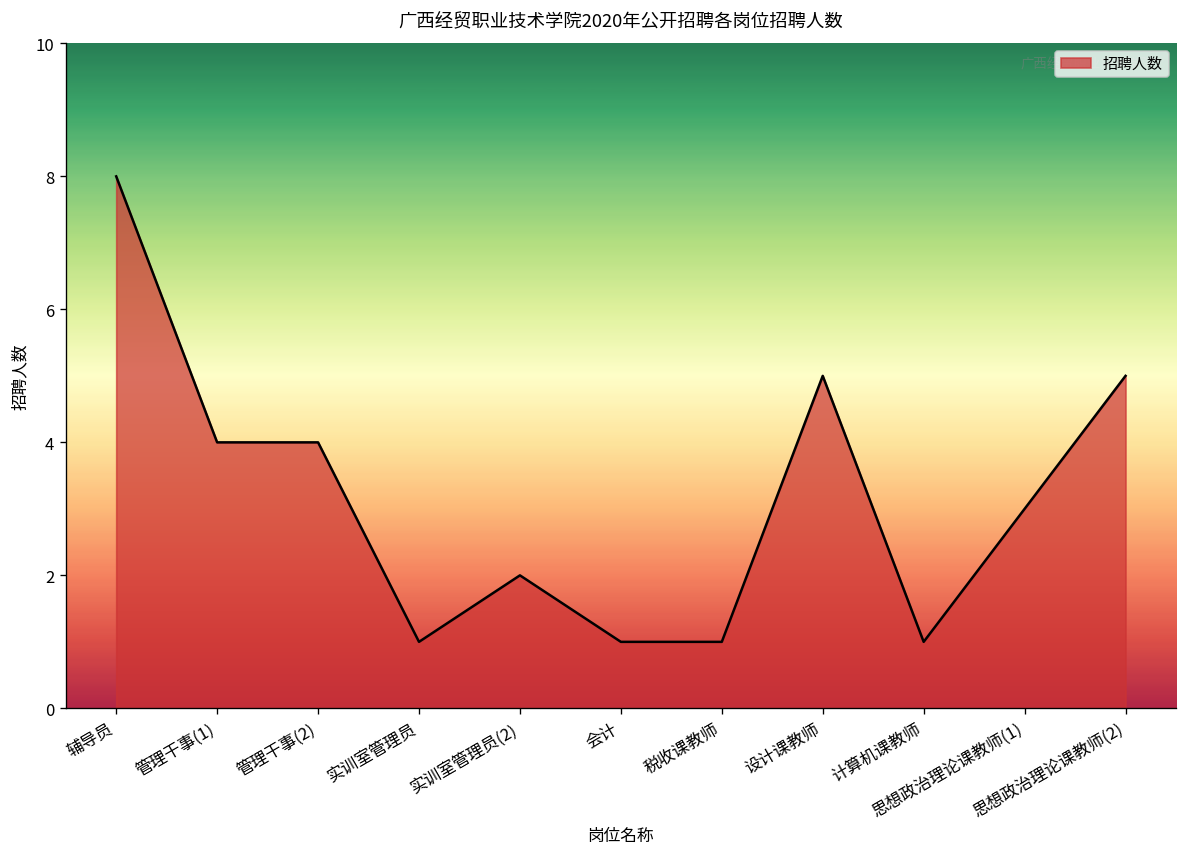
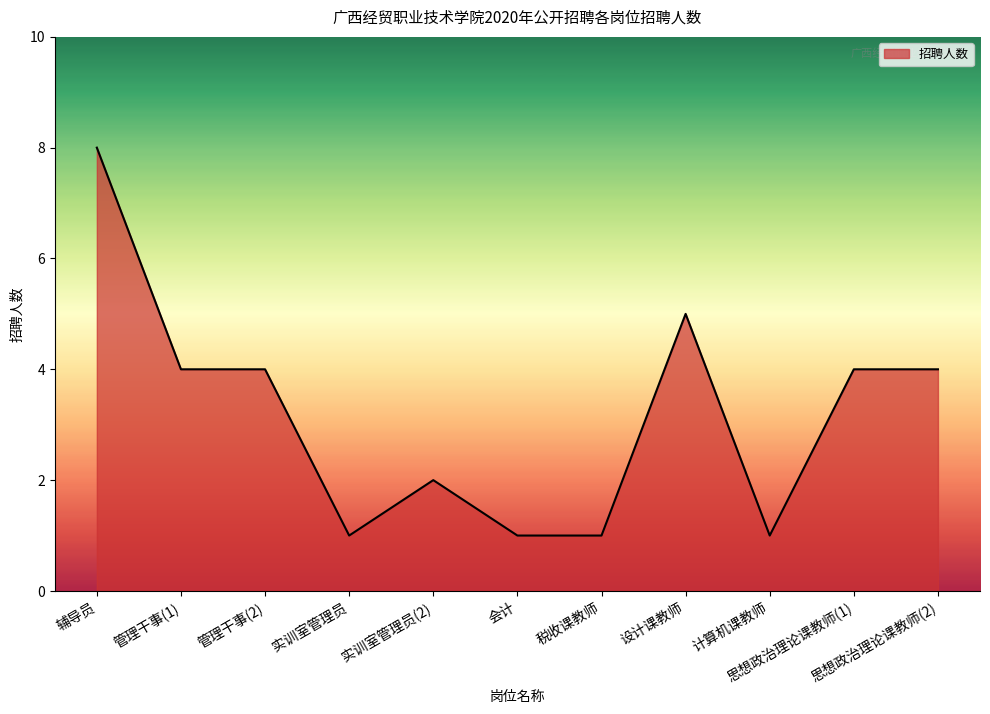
思想政治理论课教师(1): 3 -> 4
思想政治理论课教师(2): 5 -> 4
